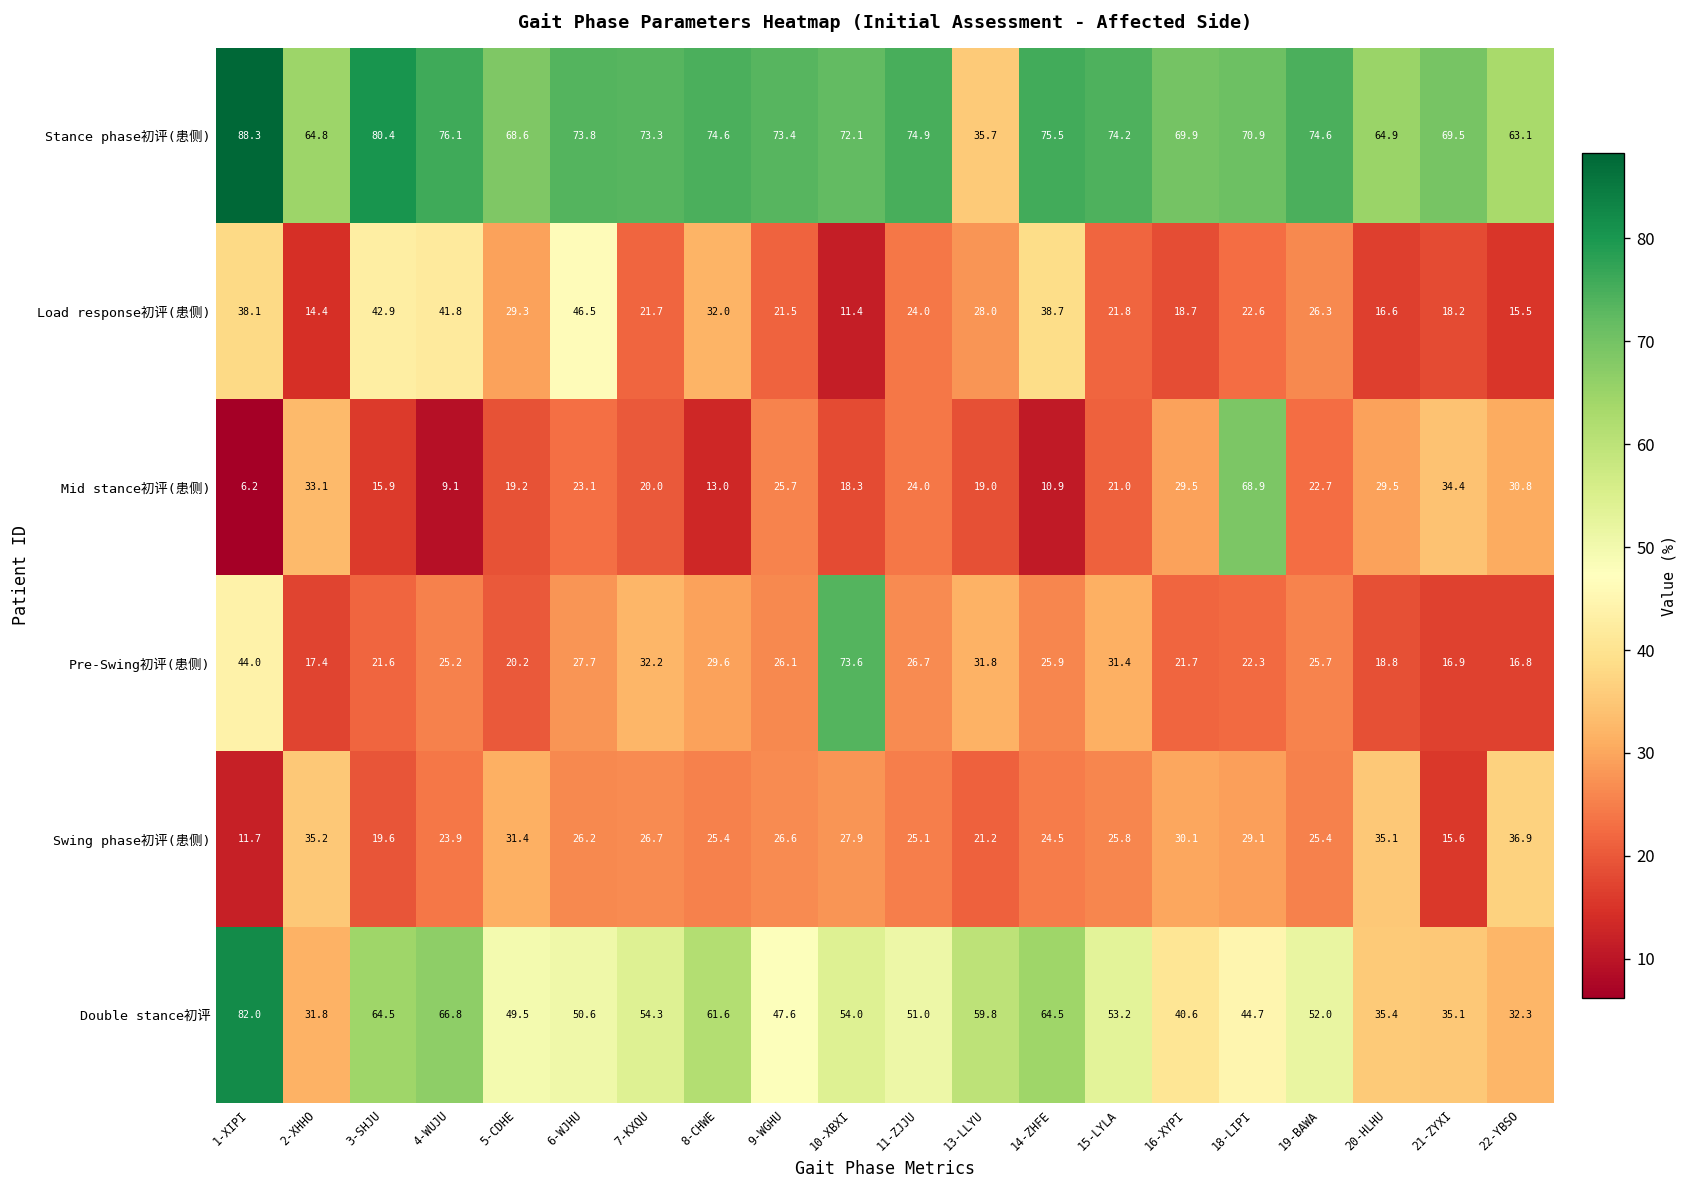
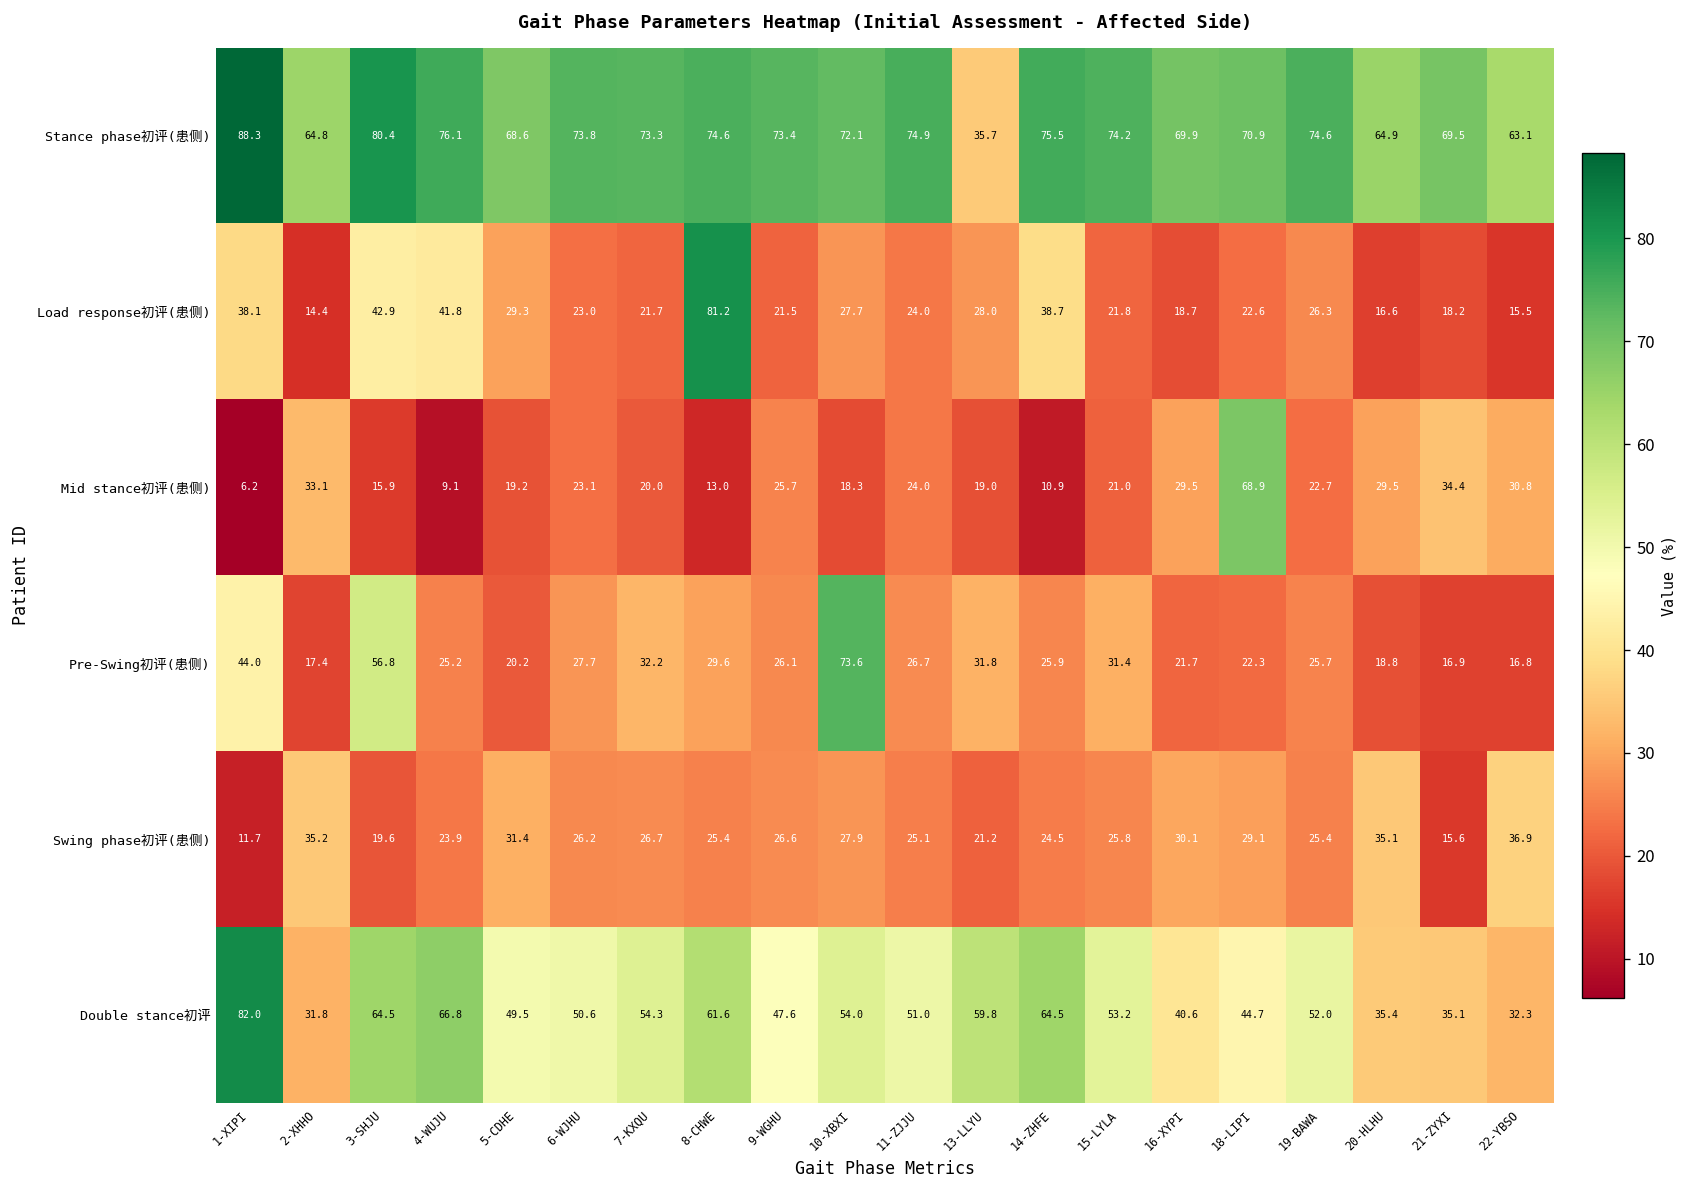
Load response初评(患侧), 6-WJHU: 46.5 -> 23.0
Load response初评(患侧), 8-CHWE: 32.0 -> 81.2
Load response初评(患侧), 10-XBXI: 11.4 -> 27.7
Pre-Swing初评(患侧), 3-SHJU: 21.6 -> 56.8
